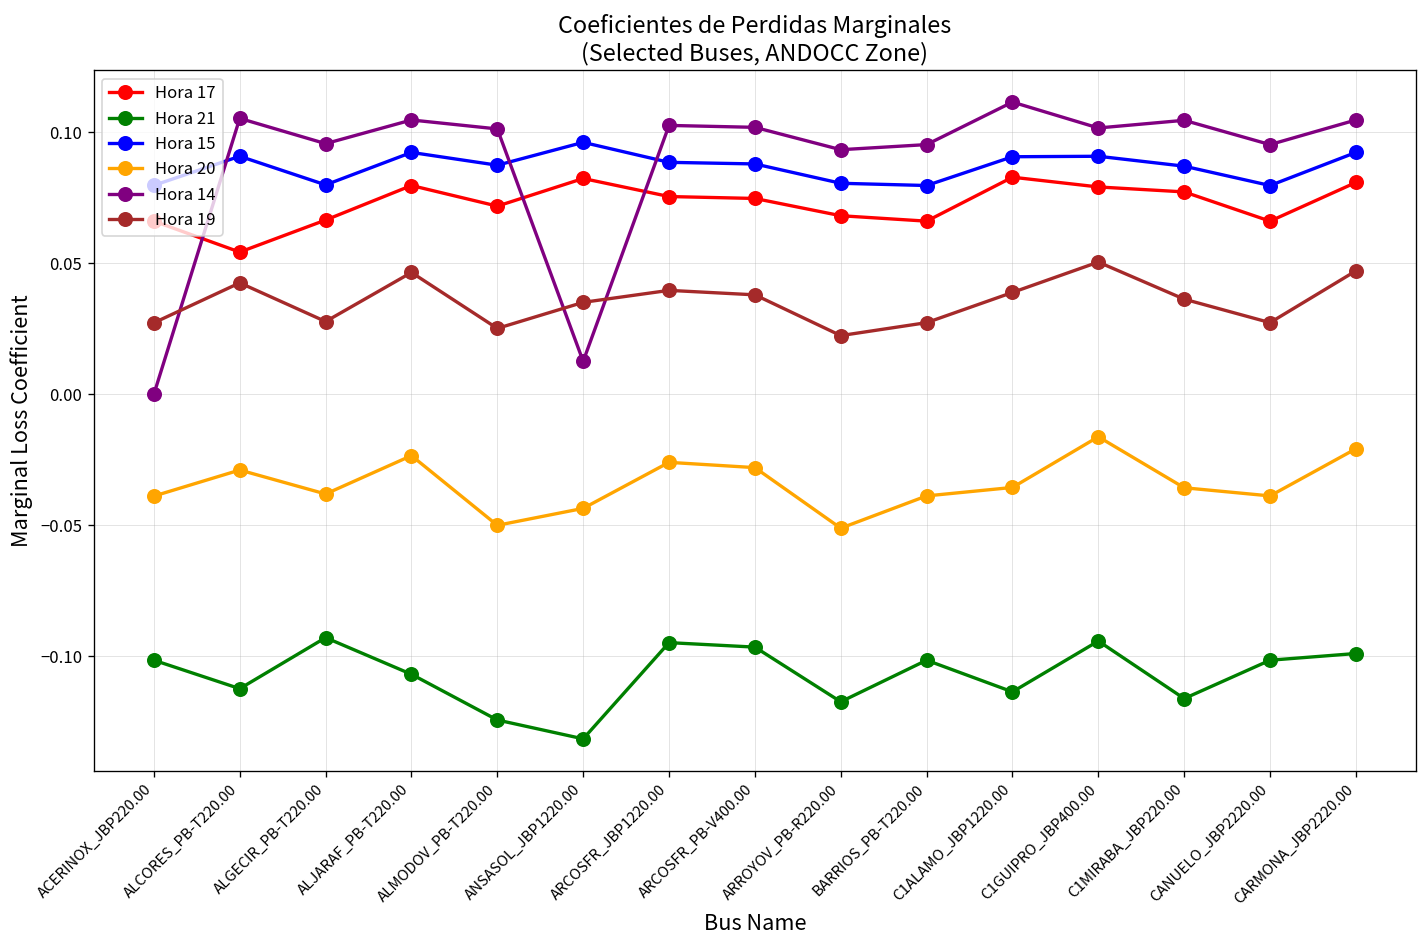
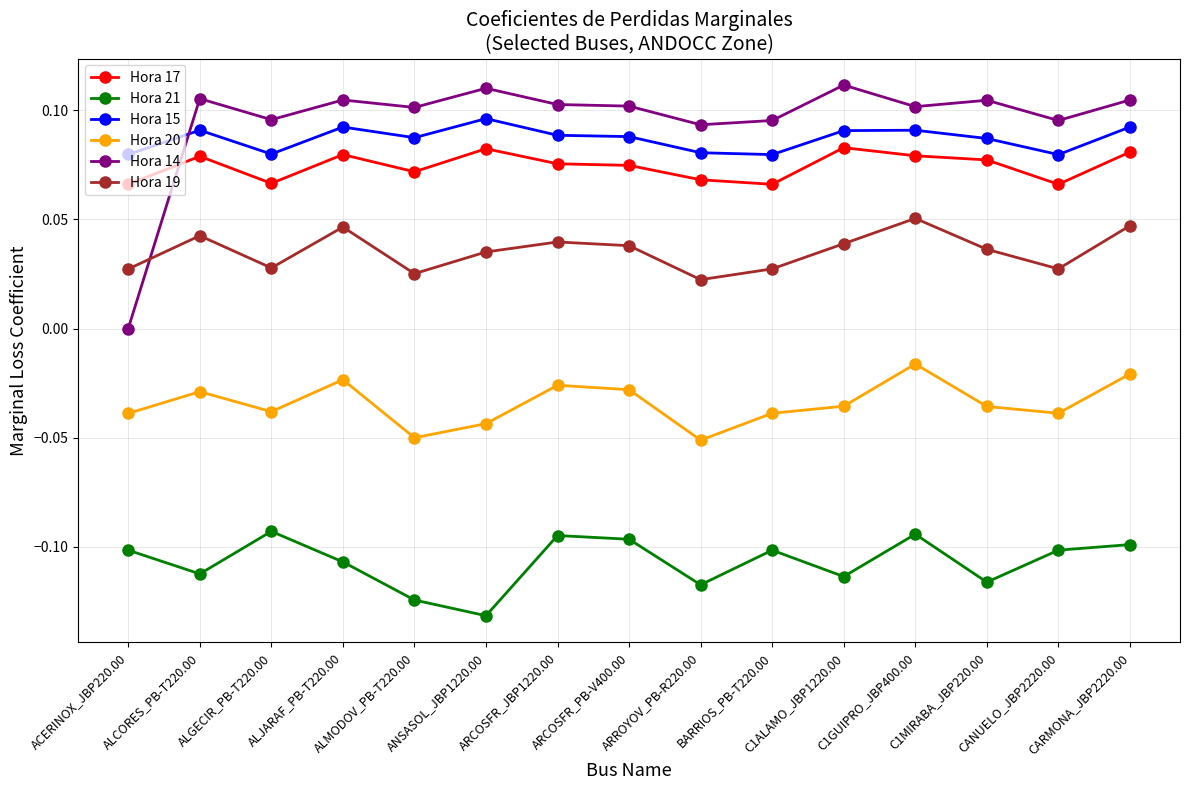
Hora 17, ALCORES_PB-T220.00: 0.054 -> 0.079
Hora 14, ANSASOL_JBP1220.00: 0.013 -> 0.110
